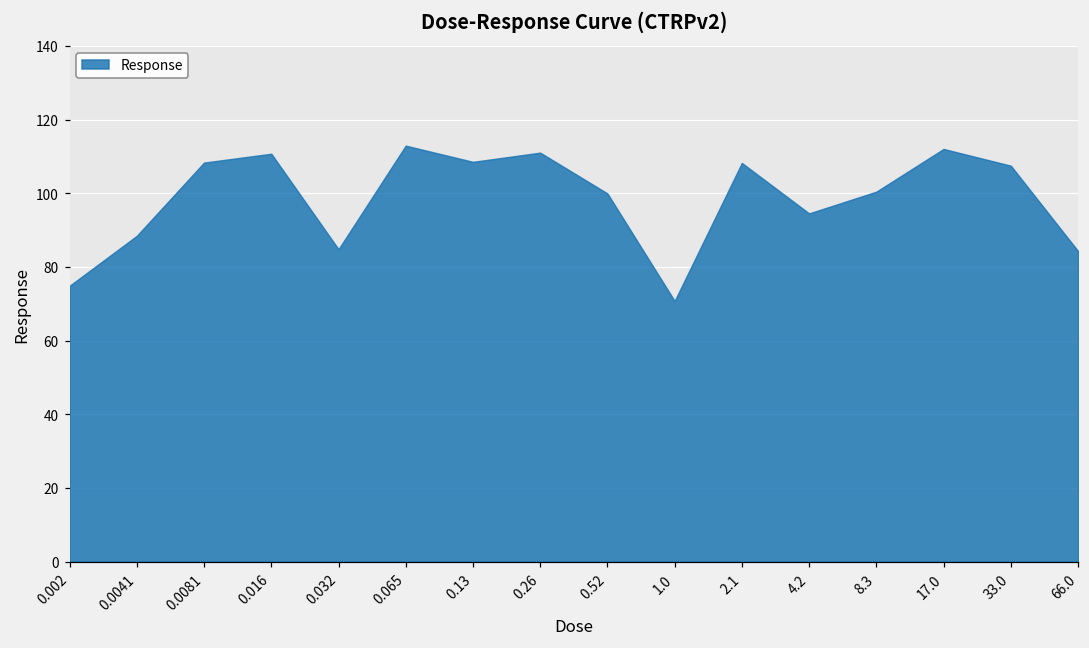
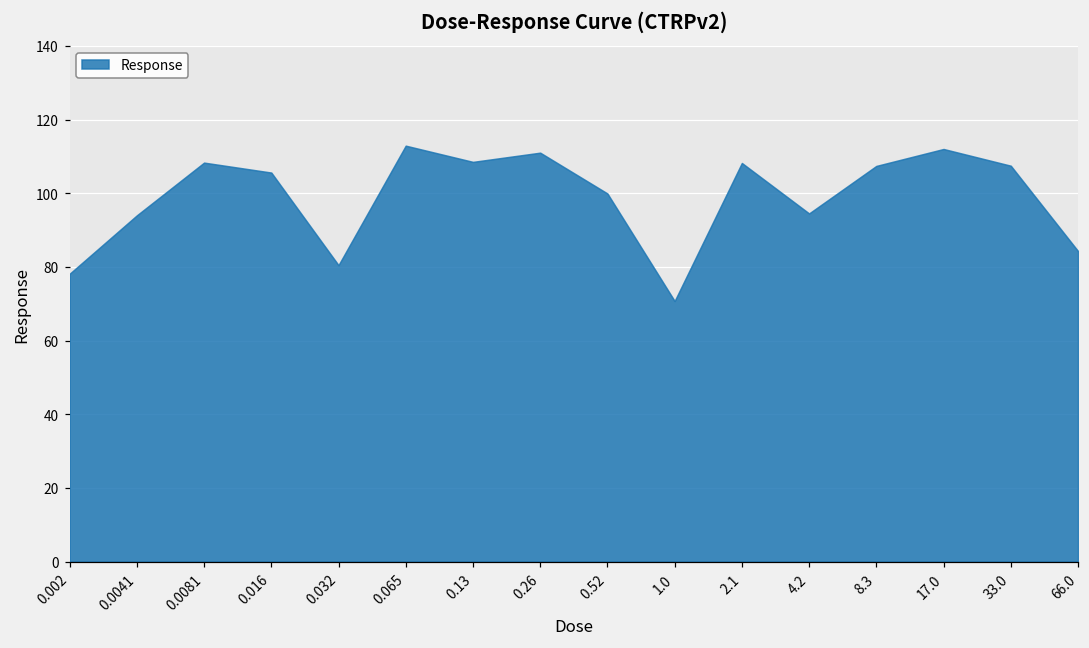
0.002: 75 -> 78
0.0041: 88 -> 94
0.016: 111 -> 106
0.032: 85 -> 80
8.3: 100 -> 107
